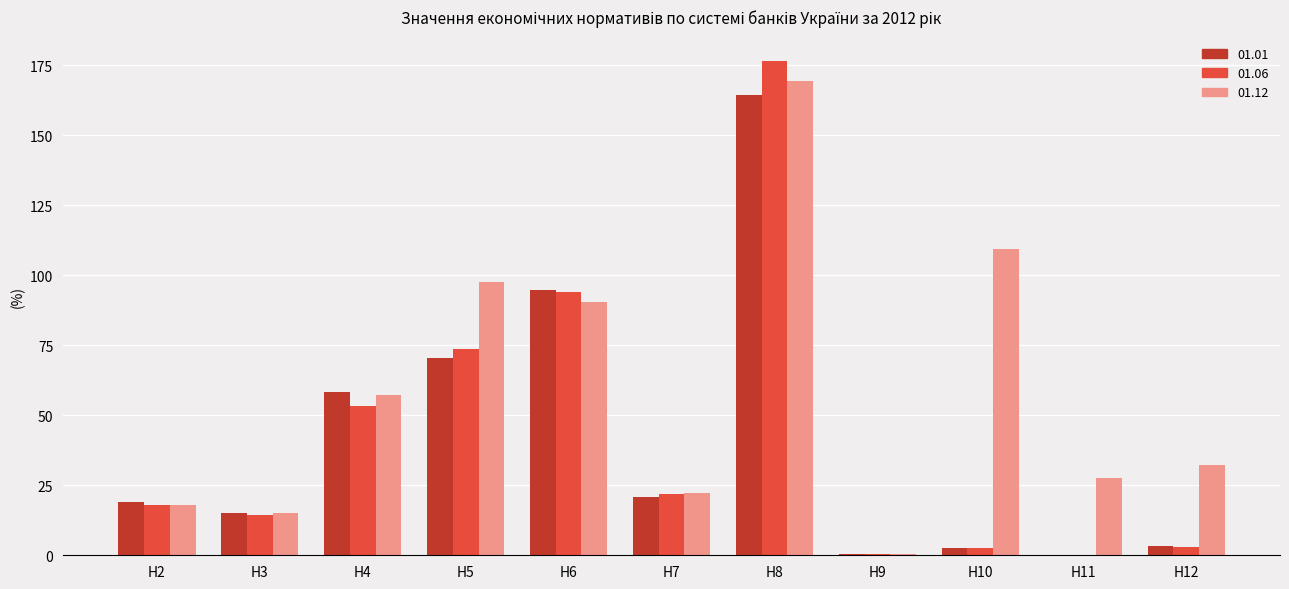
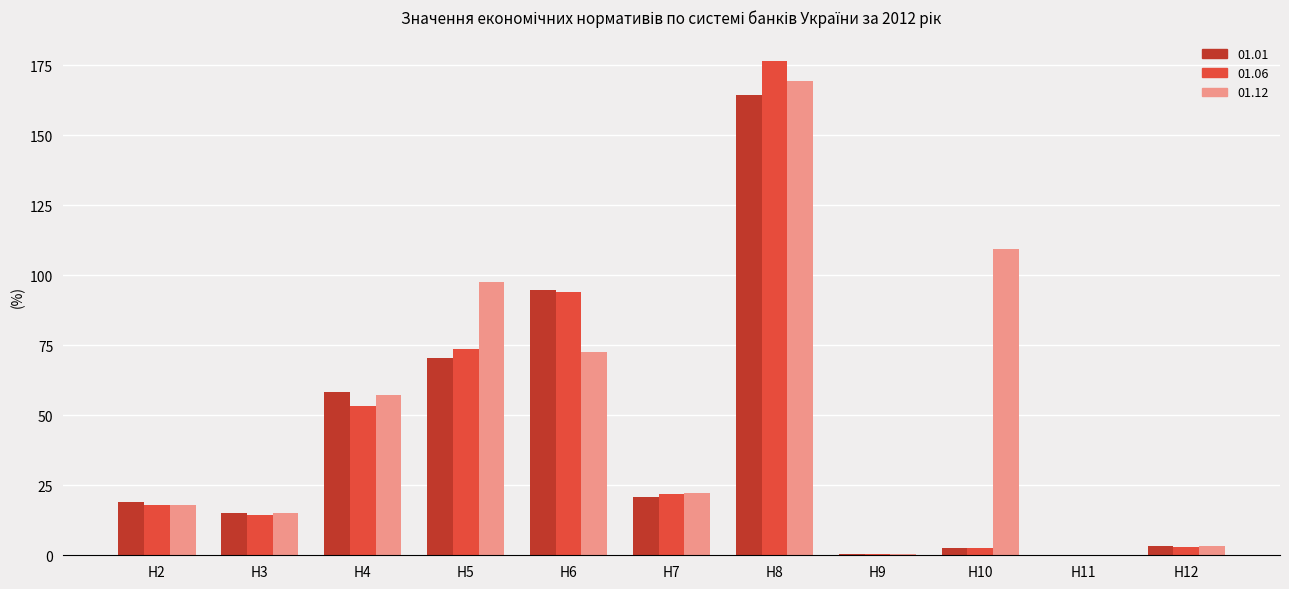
01.12, Н6: 90 -> 73
01.12, Н11: 28 -> 0
01.12, Н12: 32 -> 3
